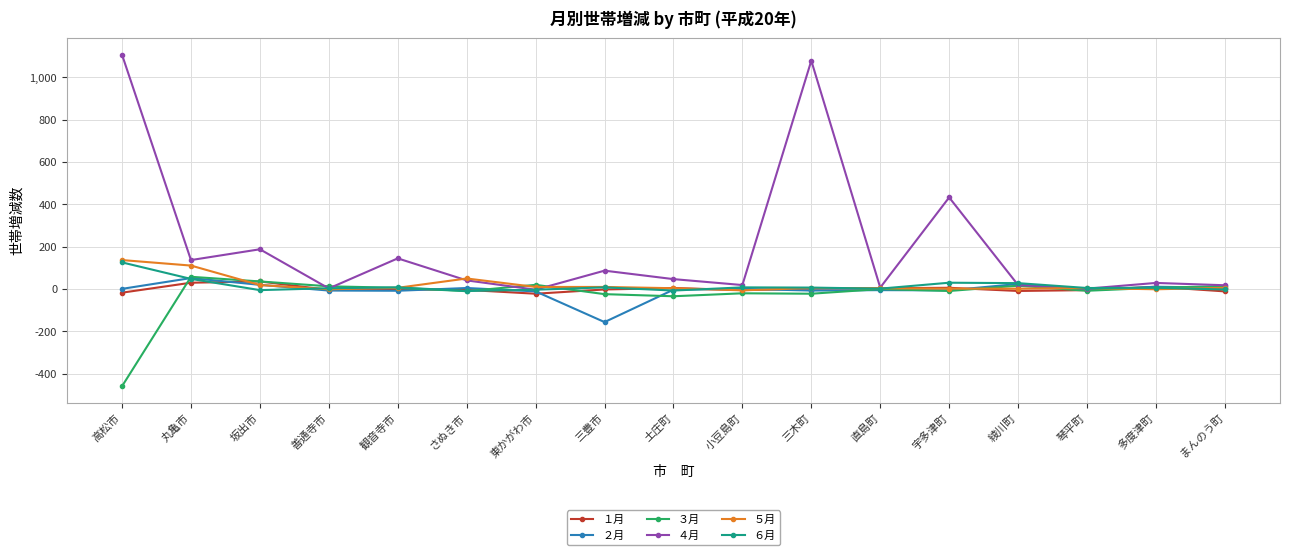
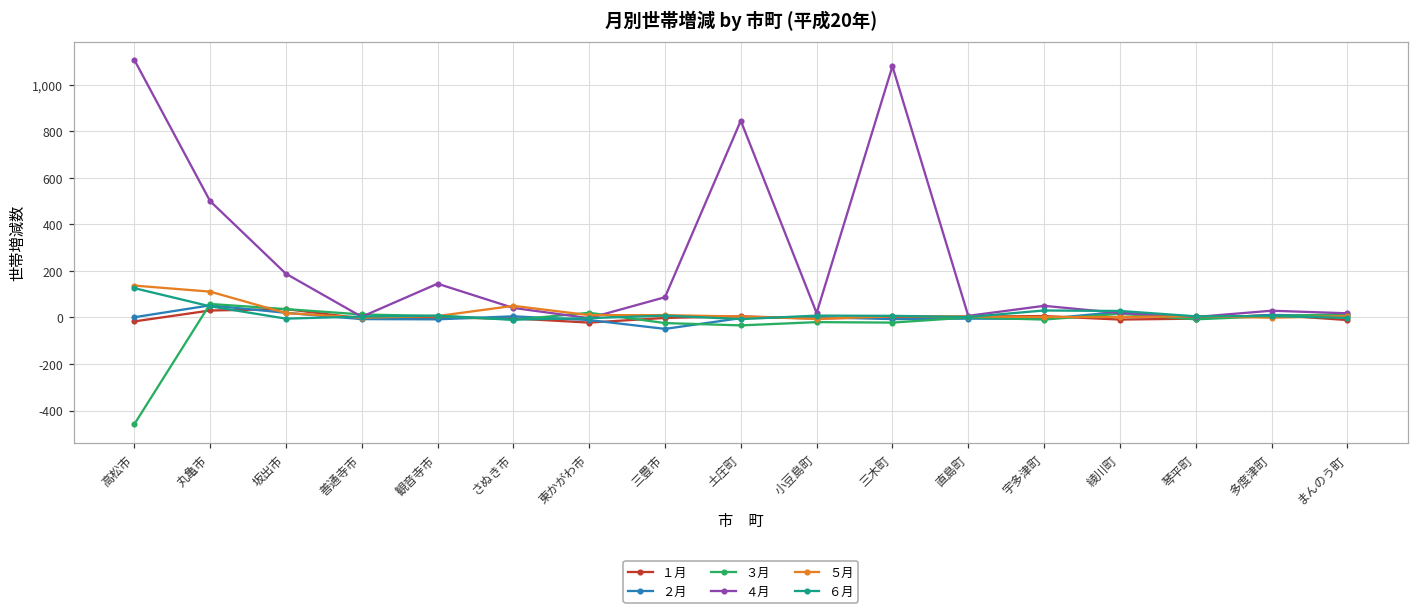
４月, 丸亀市: 140 -> 500
２月, 三豊市: -160 -> -50
４月, 土庄町: 50 -> 850
４月, 宇多津町: 430 -> 50
